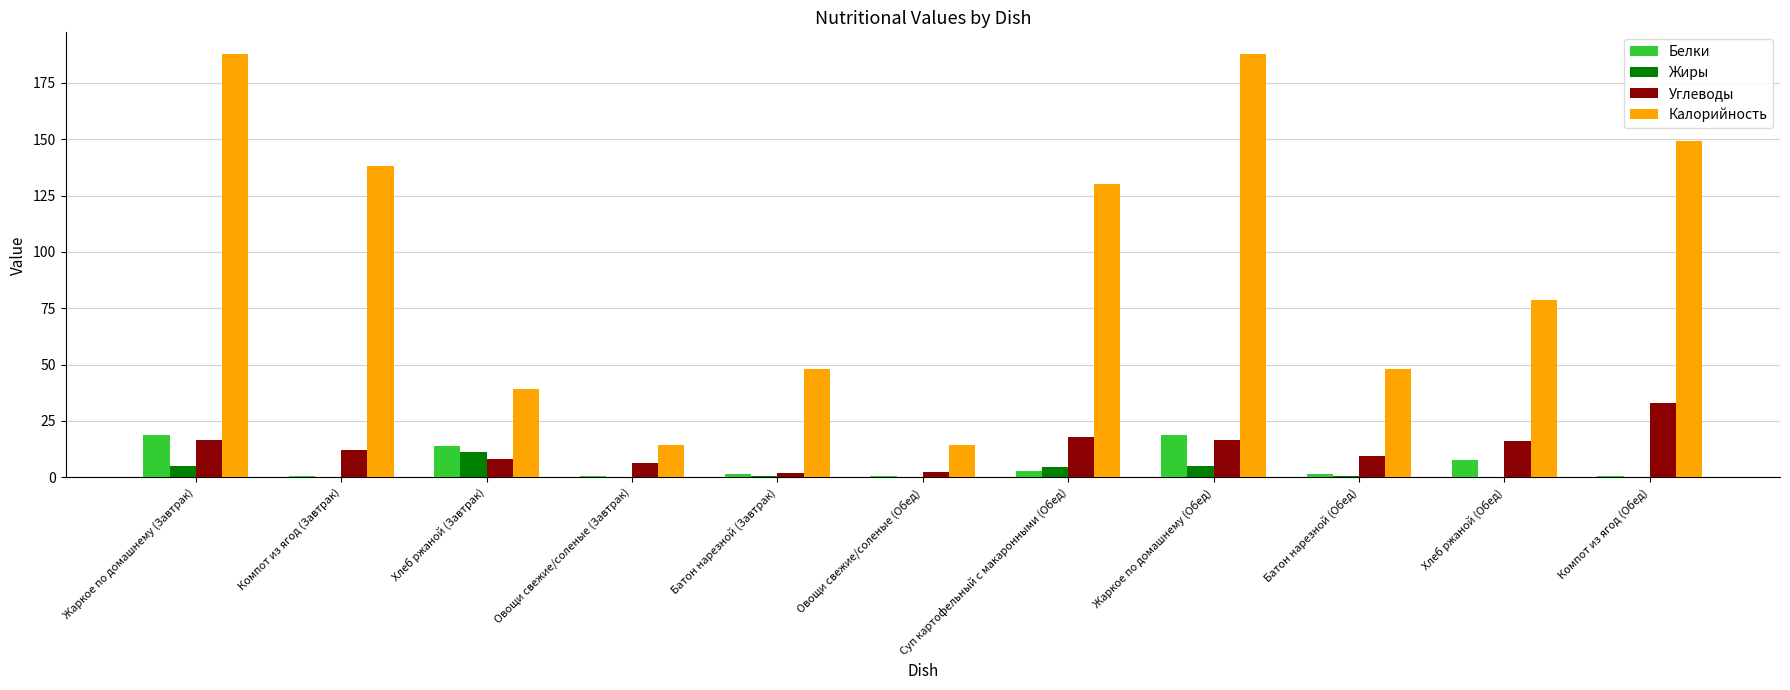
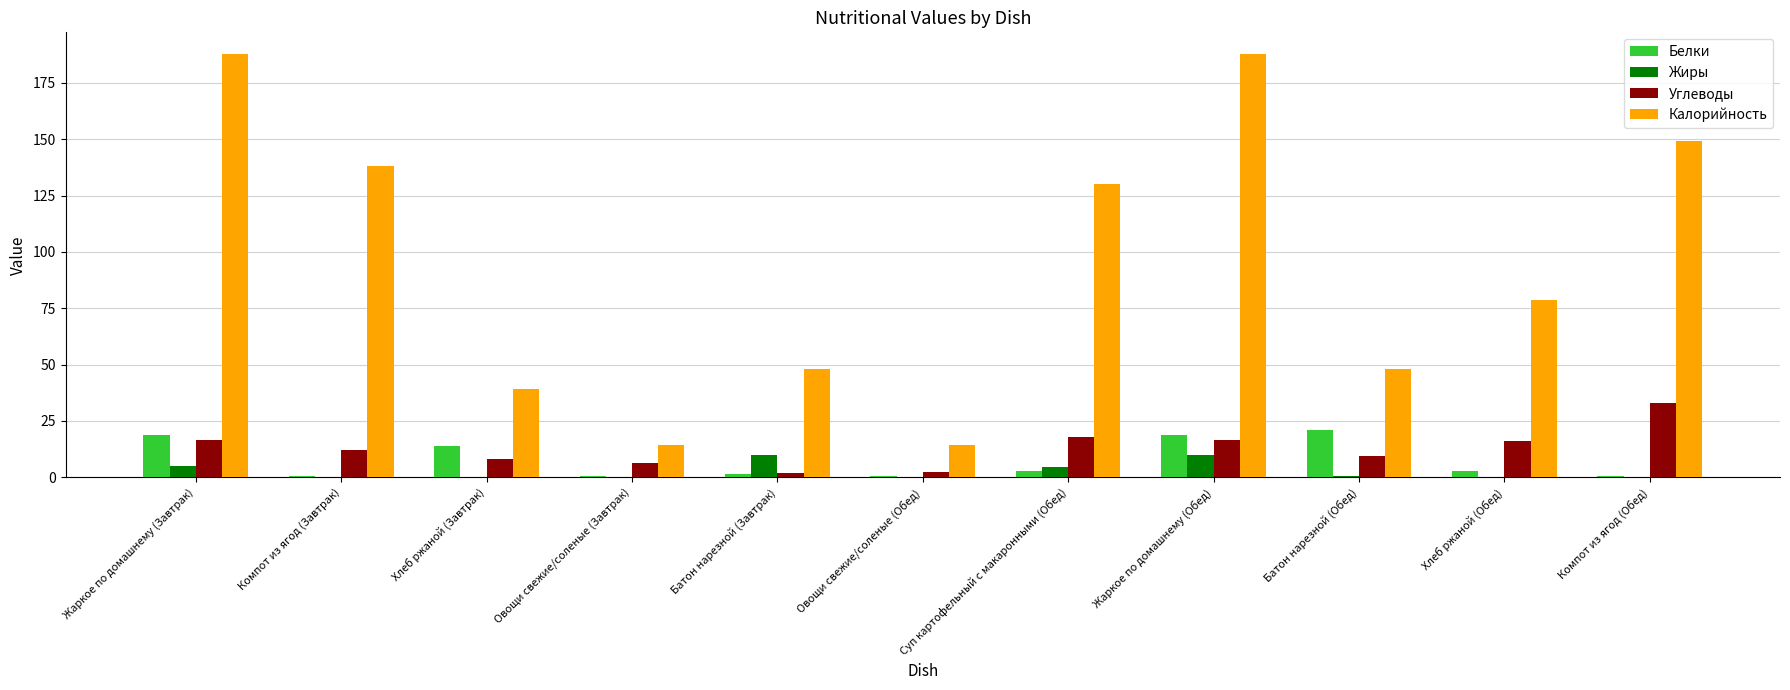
Жиры, Хлеб ржаной (Завтрак): 11 -> 0
Жиры, Батон нарезной (Завтрак): 1 -> 10
Жиры, Жаркое по домашнему (Обед): 5 -> 10
Белки, Батон нарезной (Обед): 1 -> 21
Белки, Хлеб ржаной (Обед): 8 -> 3
